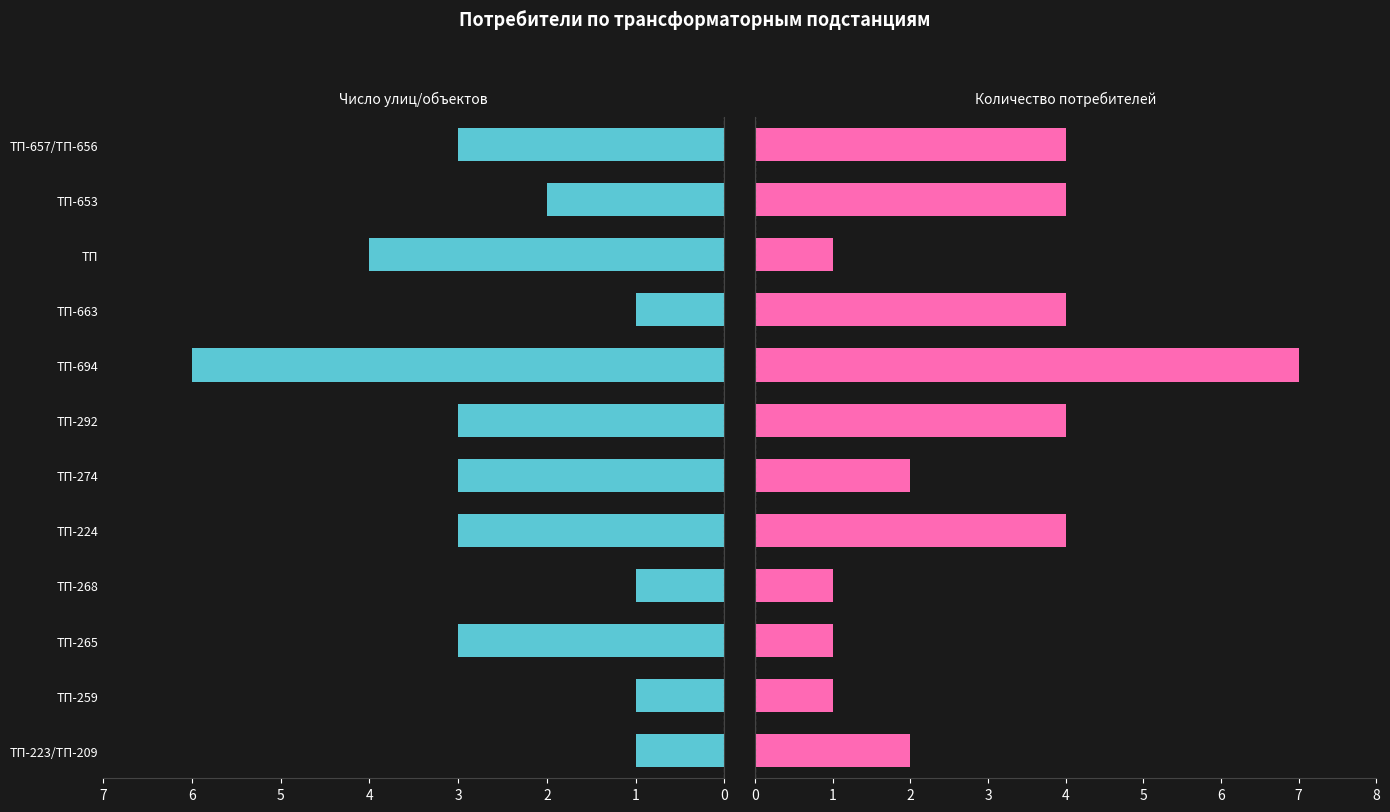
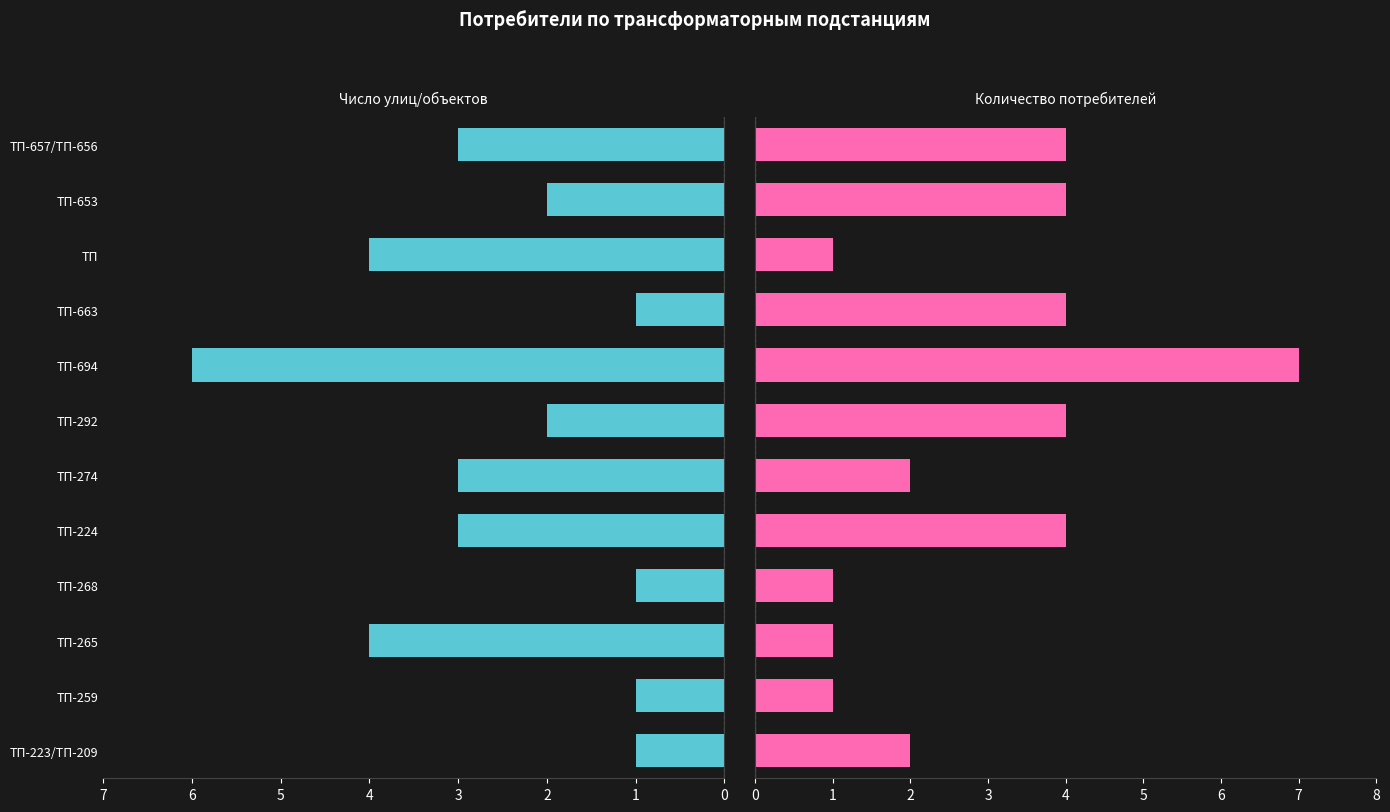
Число улиц/объектов, ТП-292: 3 -> 2
Число улиц/объектов, ТП-265: 3 -> 4
